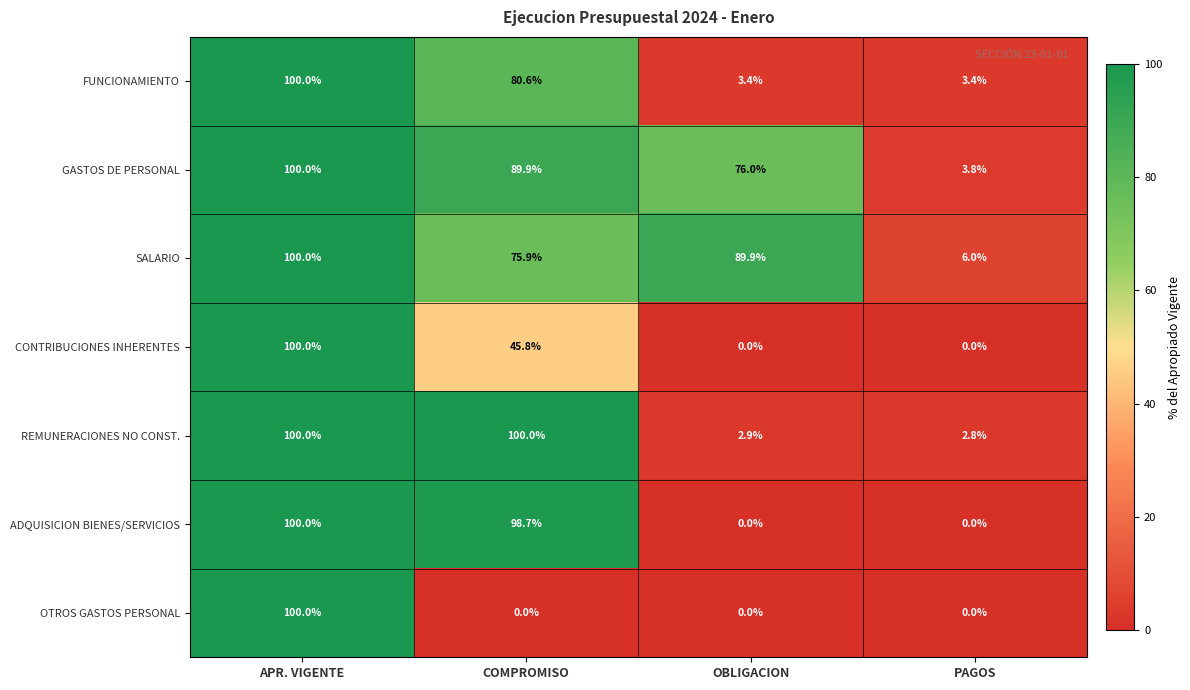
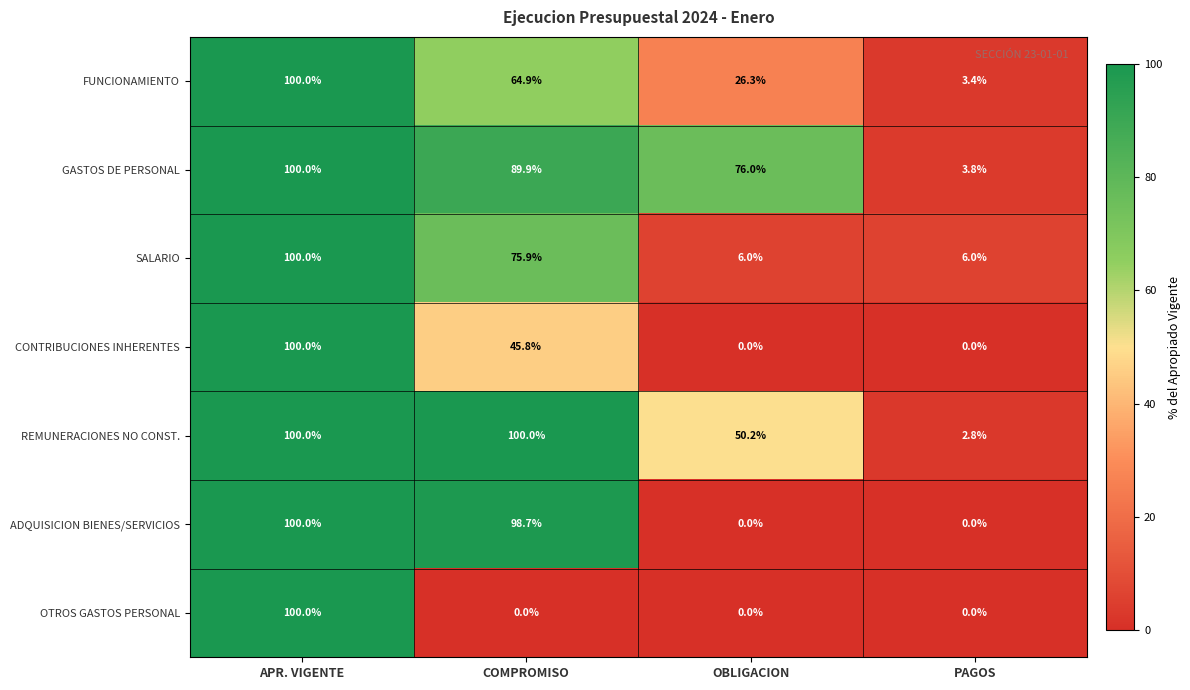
FUNCIONAMIENTO, COMPROMISO: 80.6% -> 64.9%
FUNCIONAMIENTO, OBLIGACION: 3.4% -> 26.3%
SALARIO, OBLIGACION: 89.9% -> 6.0%
REMUNERACIONES NO CONST., OBLIGACION: 2.9% -> 50.2%
